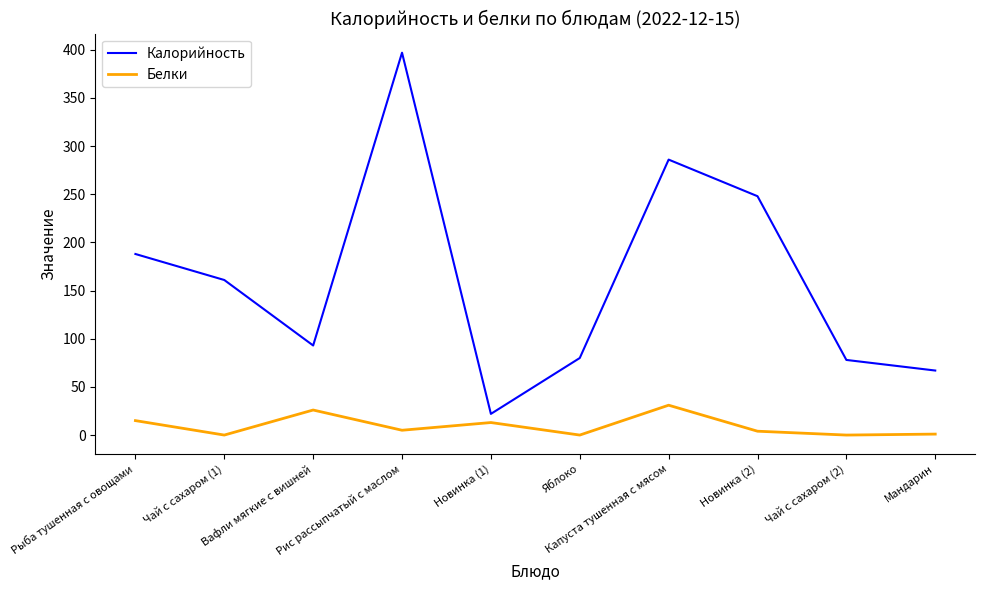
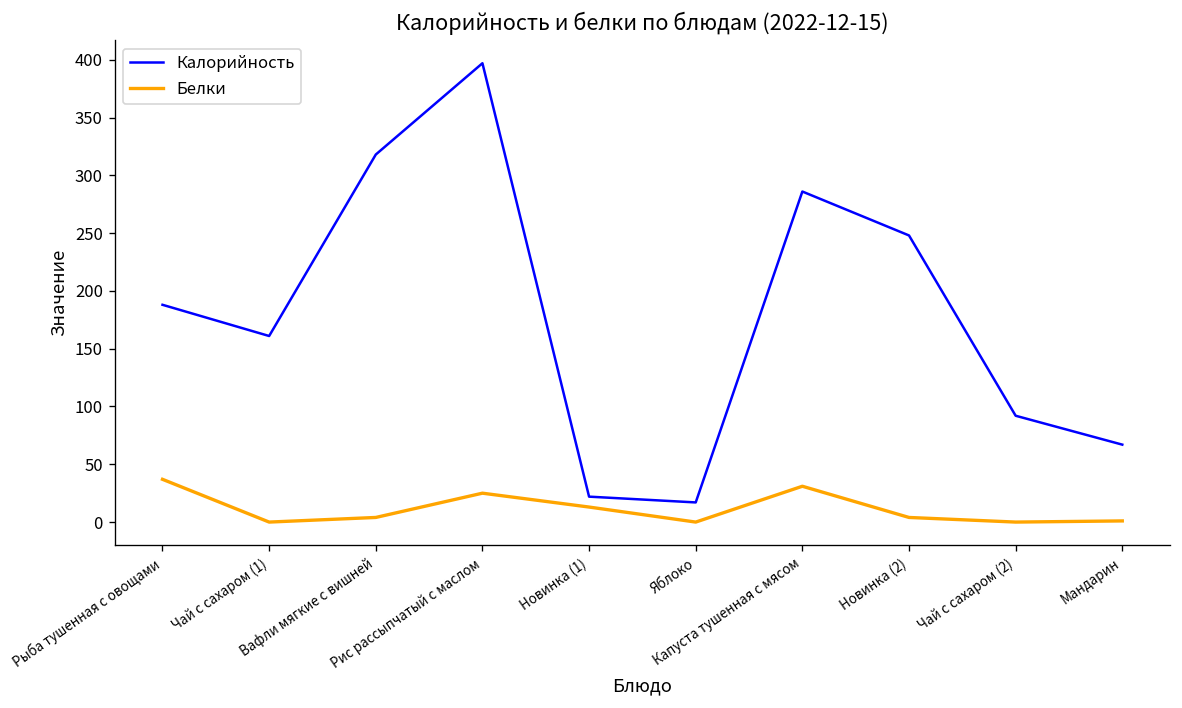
Белки, Рыба тушенная с овощами: 20 -> 40
Калорийность, Вафли мягкие с вишней: 90 -> 320
Белки, Вафли мягкие с вишней: 30 -> 0
Белки, Рис рассыпчатый с маслом: 10 -> 30
Калорийность, Яблоко: 80 -> 20
Калорийность, Чай с сахаром (2): 80 -> 90
